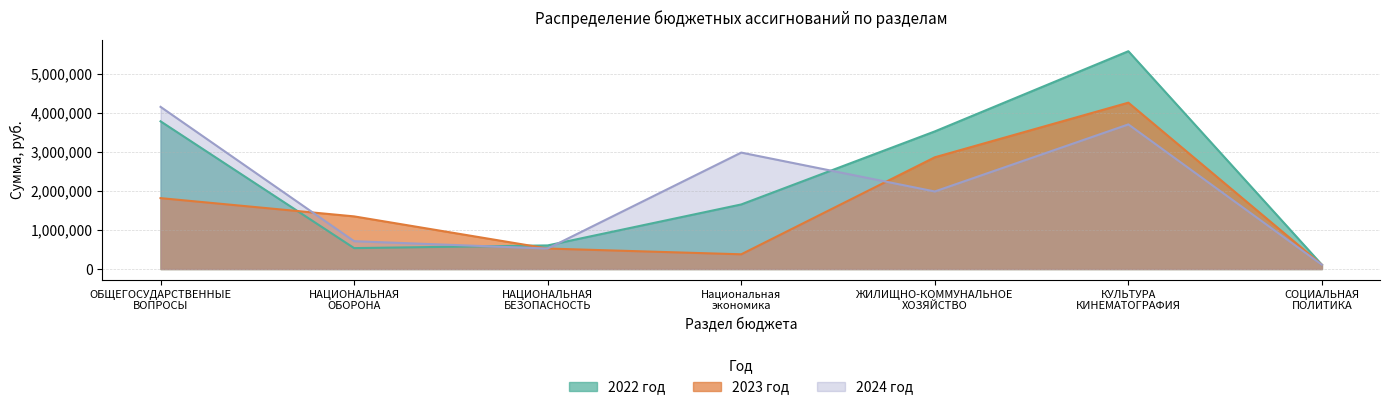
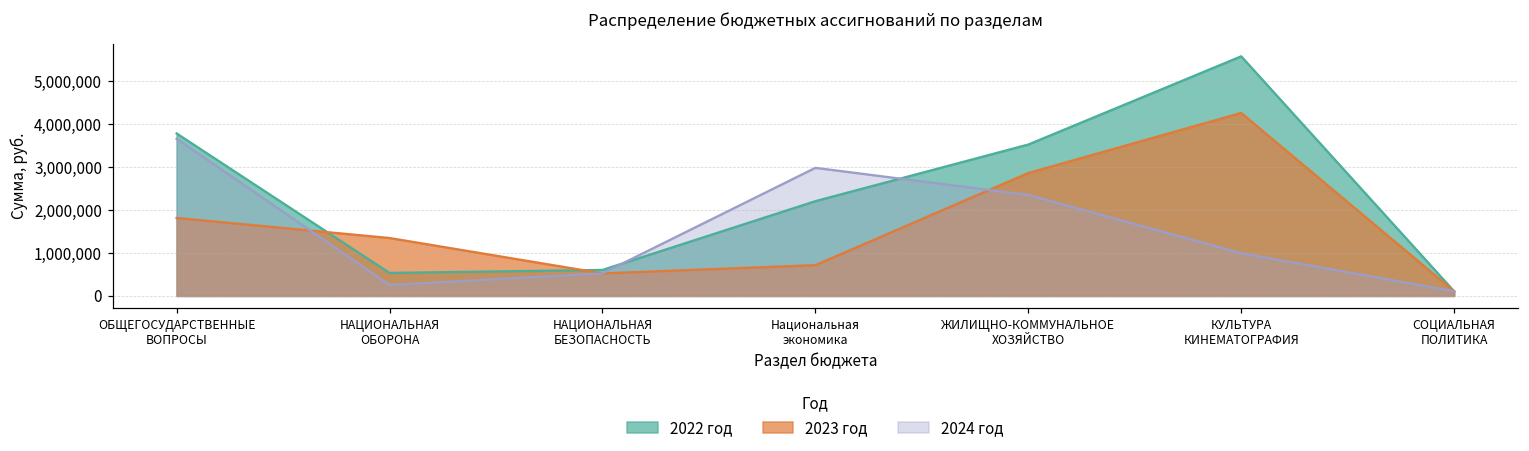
2024 год, ОБЩЕГОСУДАРСТВЕННЫЕ ВОПРОСЫ: 4,200,000 -> 3,700,000
2024 год, НАЦИОНАЛЬНАЯ ОБОРОНА: 700,000 -> 300,000
2022 год, Национальная экономика: 1,700,000 -> 2,200,000
2023 год, Национальная экономика: 400,000 -> 700,000
2024 год, ЖИЛИЩНО-КОММУНАЛЬНОЕ ХОЗЯЙСТВО: 2,000,000 -> 2,400,000
2024 год, КУЛЬТУРА КИНЕМАТОГРАФИЯ: 3,700,000 -> 1,000,000
